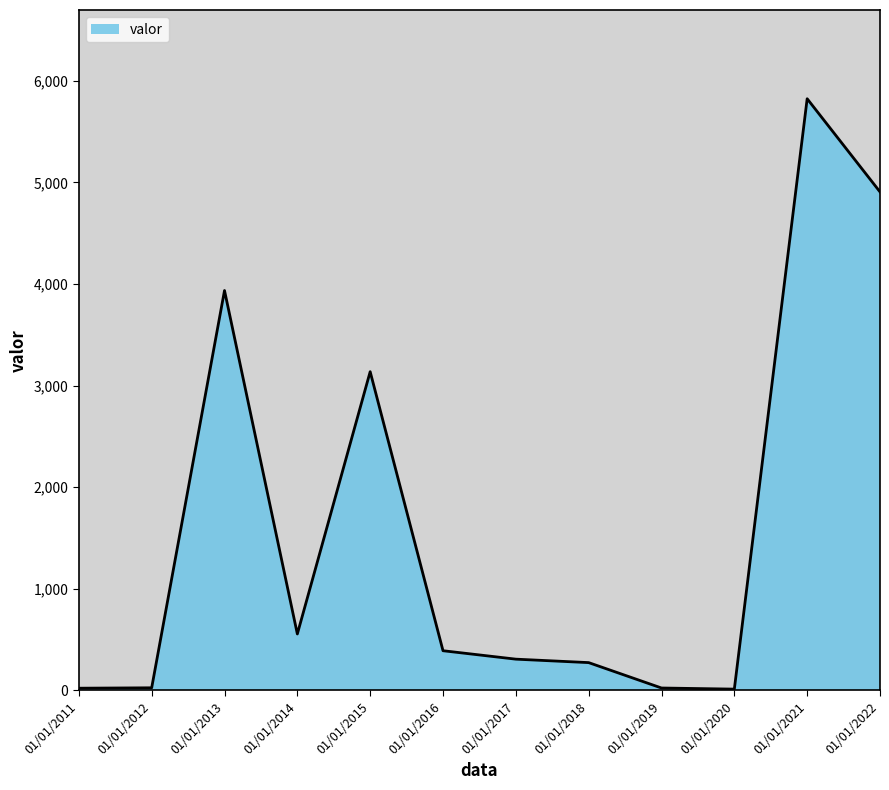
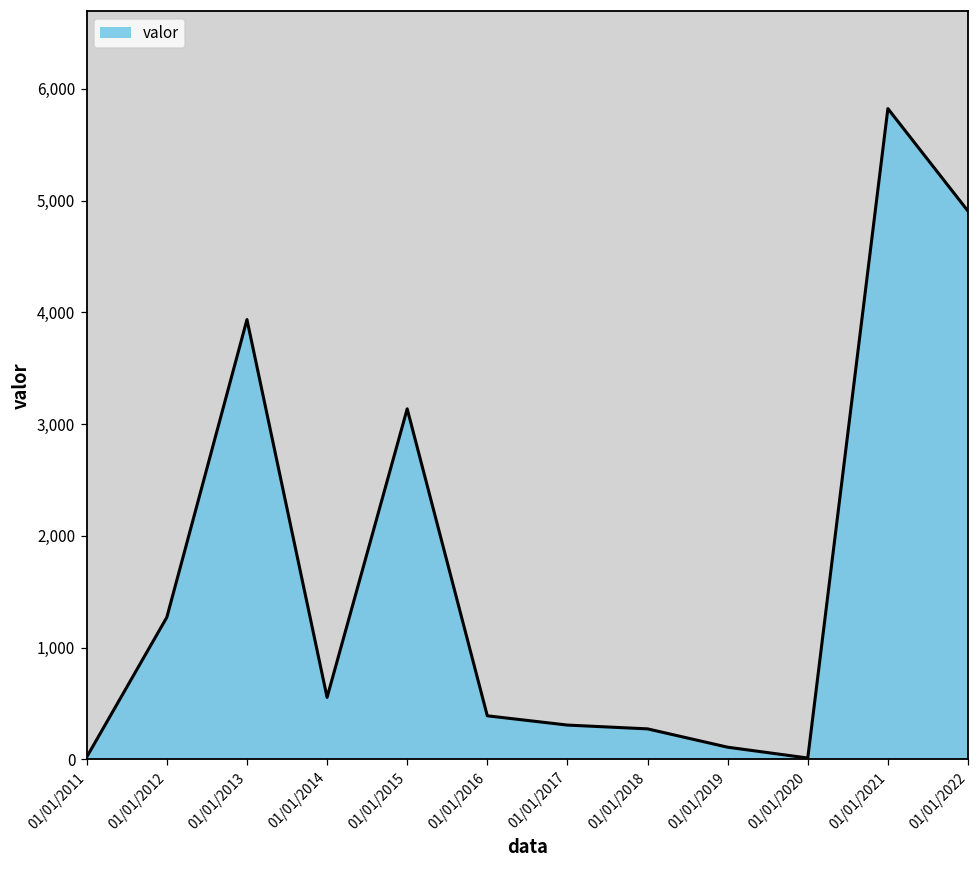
01/01/2012: 30 -> 1,270
01/01/2019: 20 -> 110
